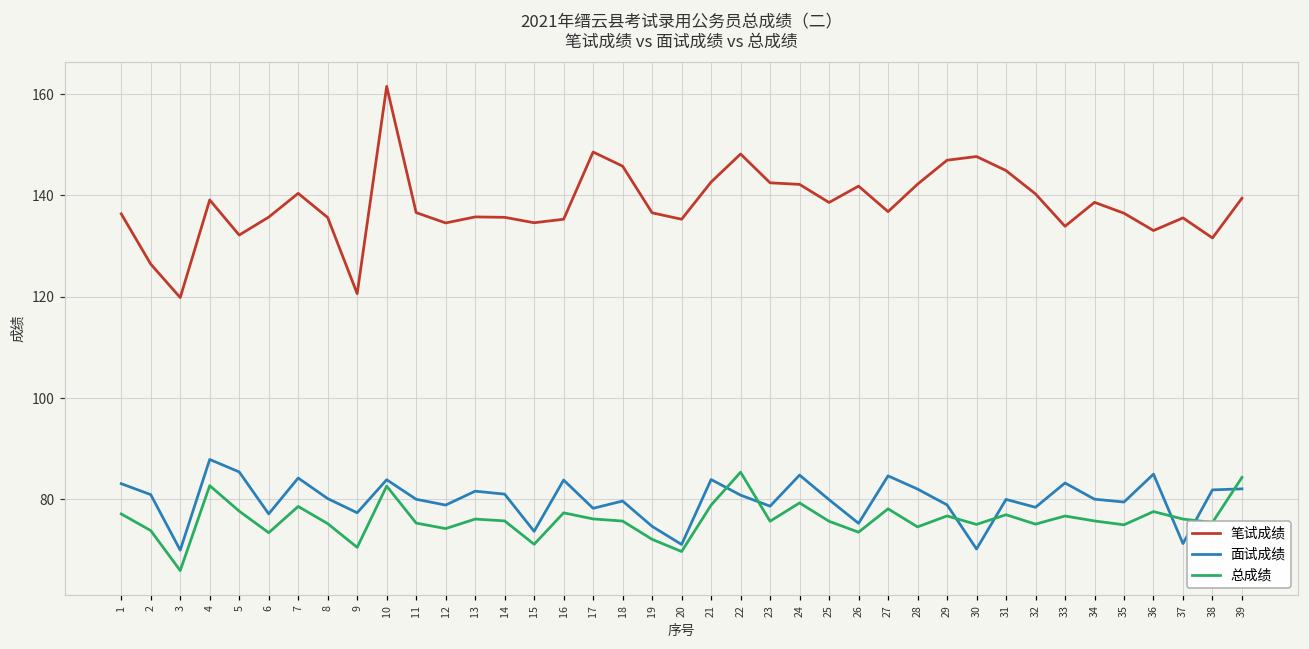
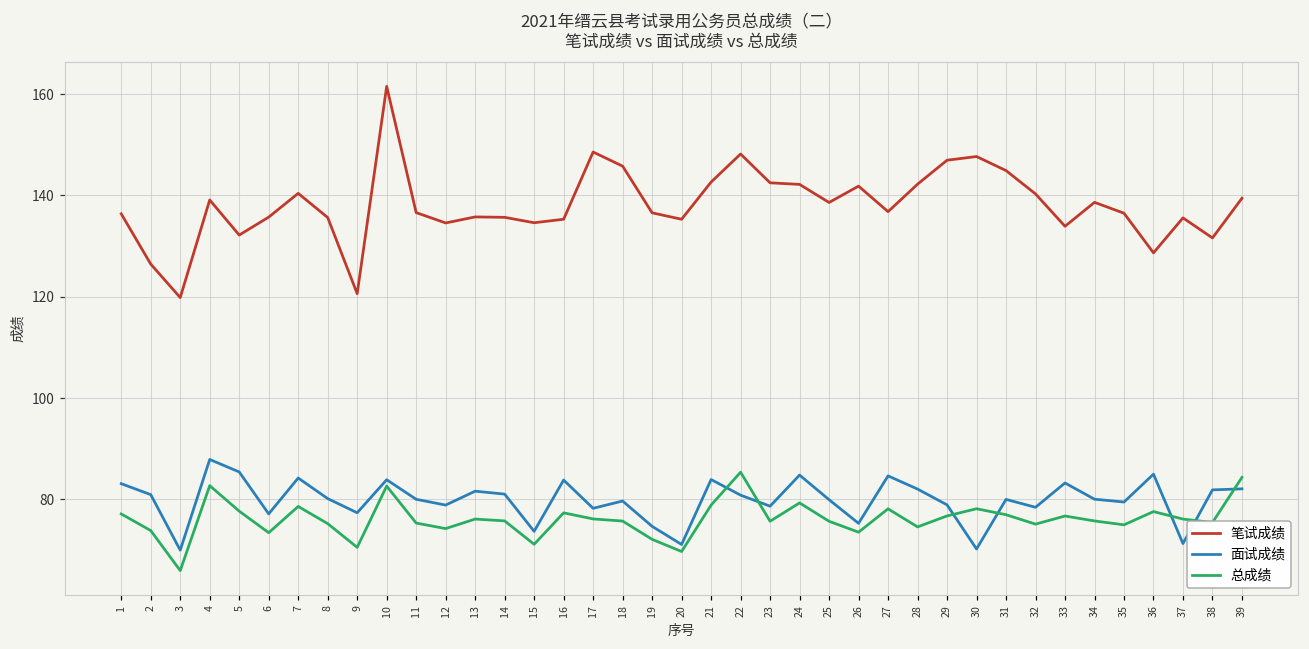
总成绩, 30: 75 -> 78
笔试成绩, 36: 133 -> 129
